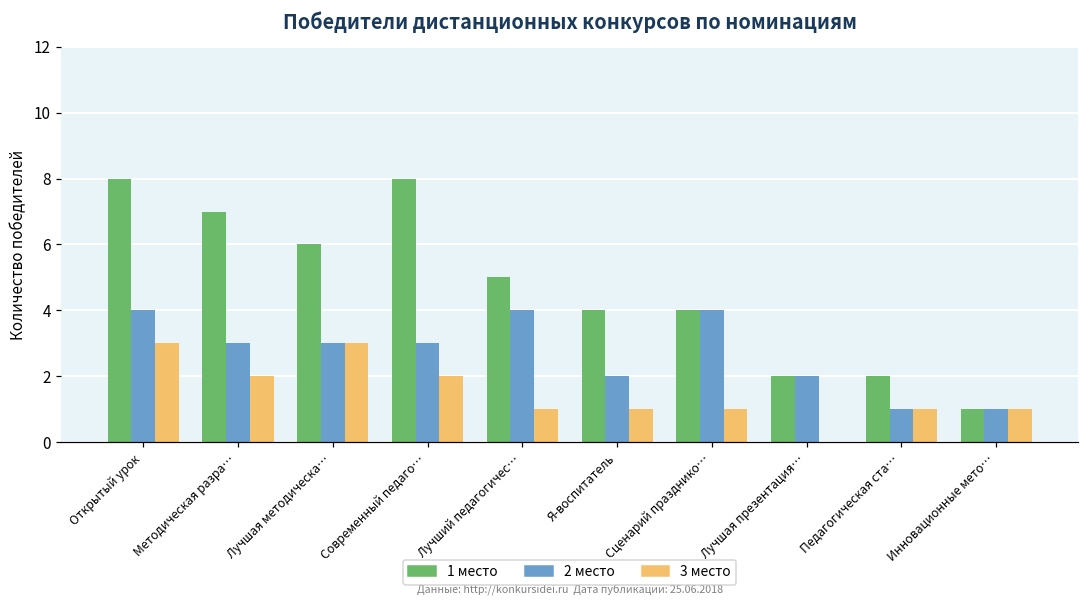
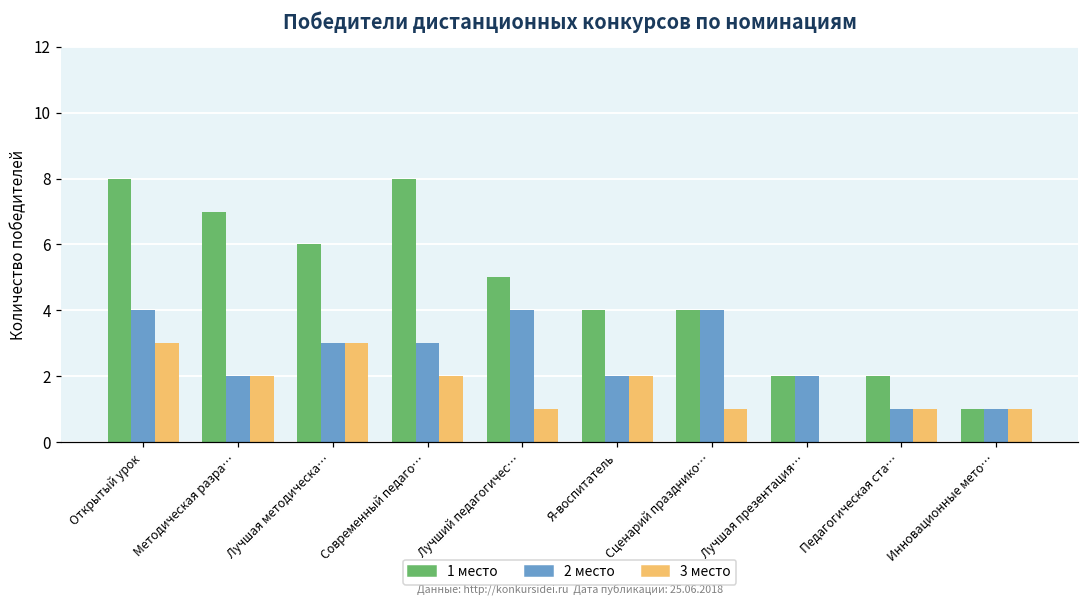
2 место, Методическая разра…: 3 -> 2
3 место, Я-воспитатель: 1 -> 2
